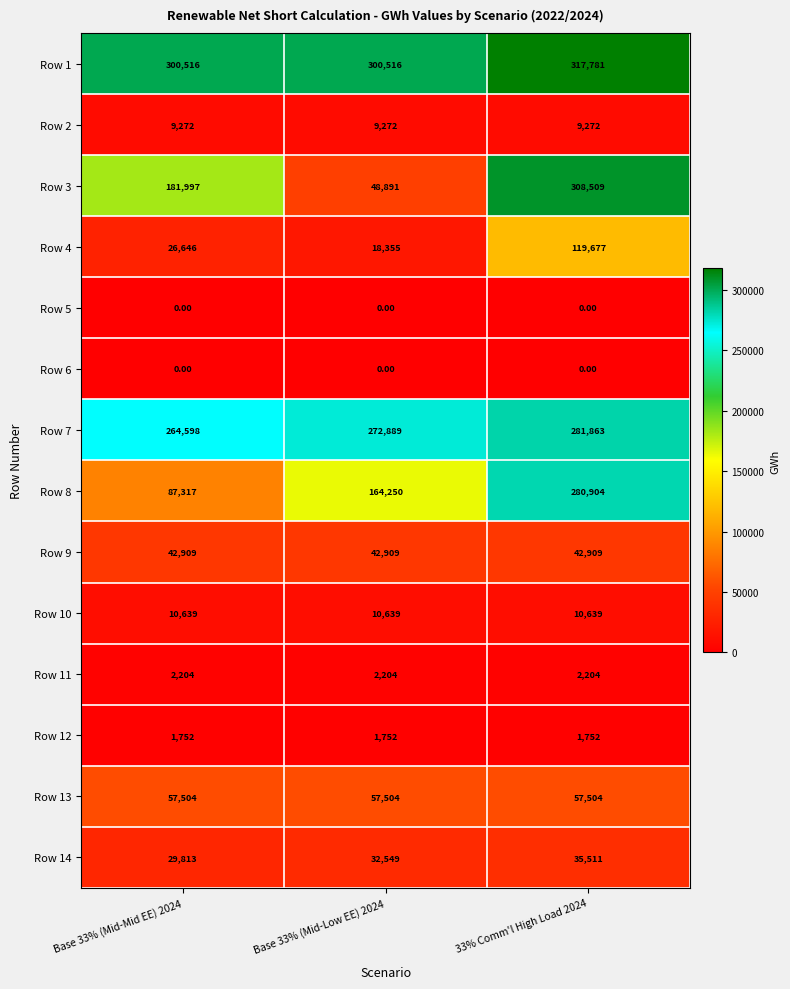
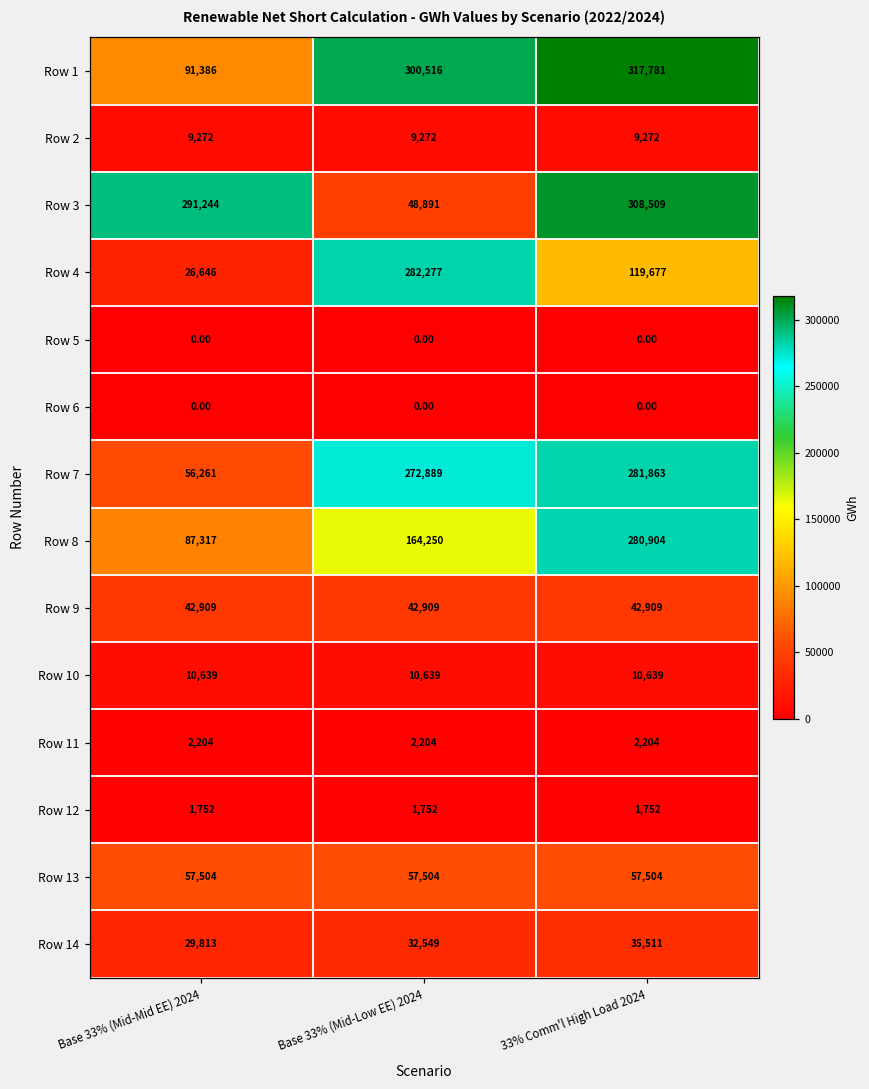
Row 1, Base 33% (Mid-Mid EE) 2024: 300,516 -> 91,386
Row 3, Base 33% (Mid-Mid EE) 2024: 181,997 -> 291,244
Row 4, Base 33% (Mid-Low EE) 2024: 18,355 -> 282,277
Row 7, Base 33% (Mid-Mid EE) 2024: 264,598 -> 56,261
